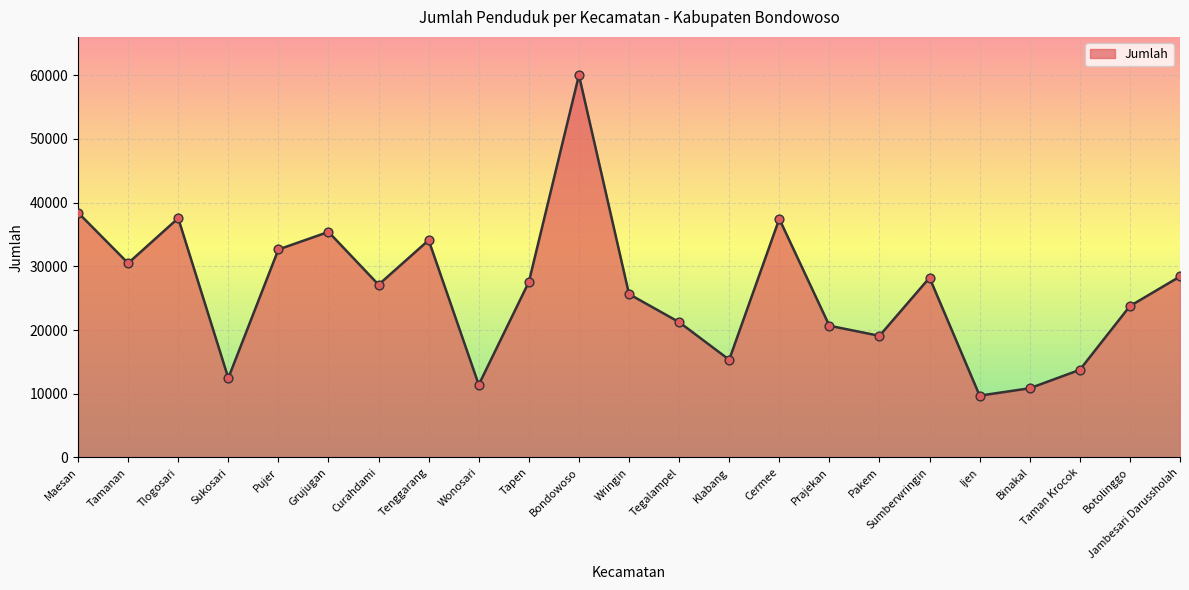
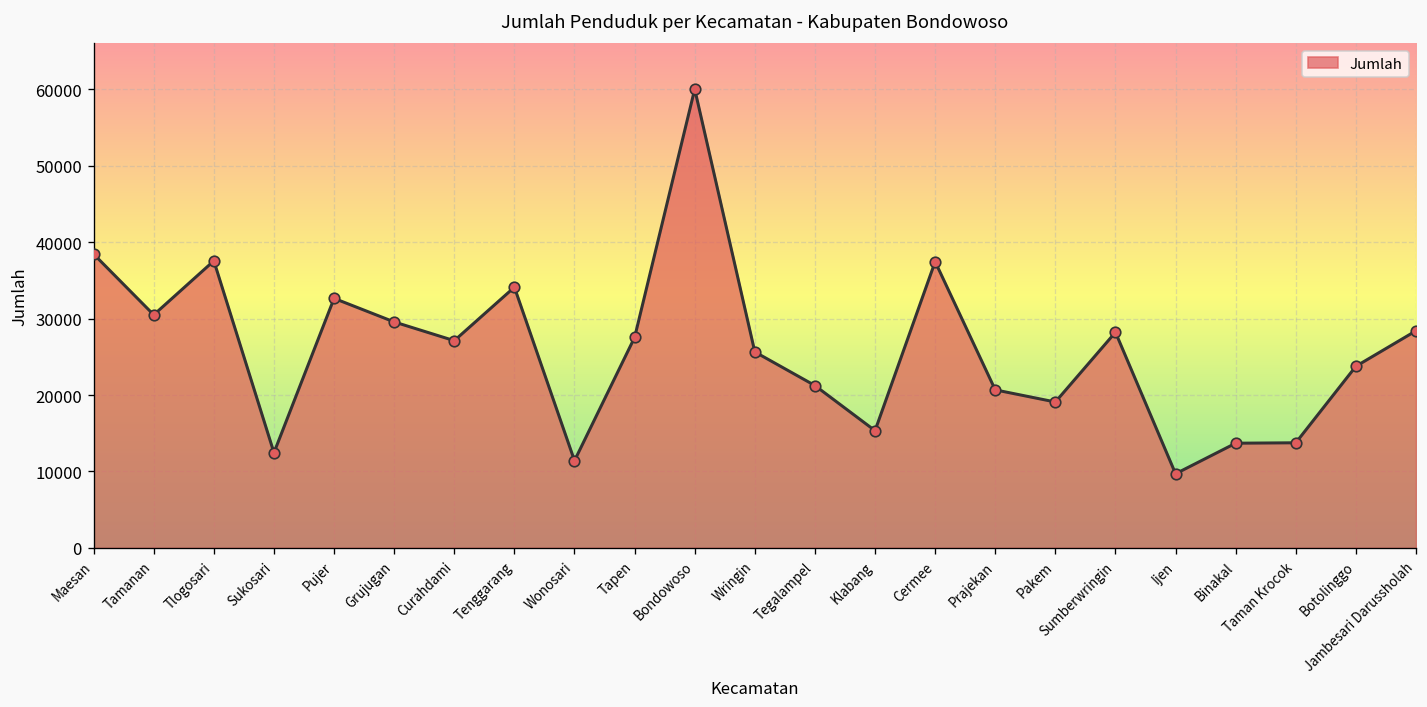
Grujugan: 35000 -> 30000
Binakal: 11000 -> 14000
